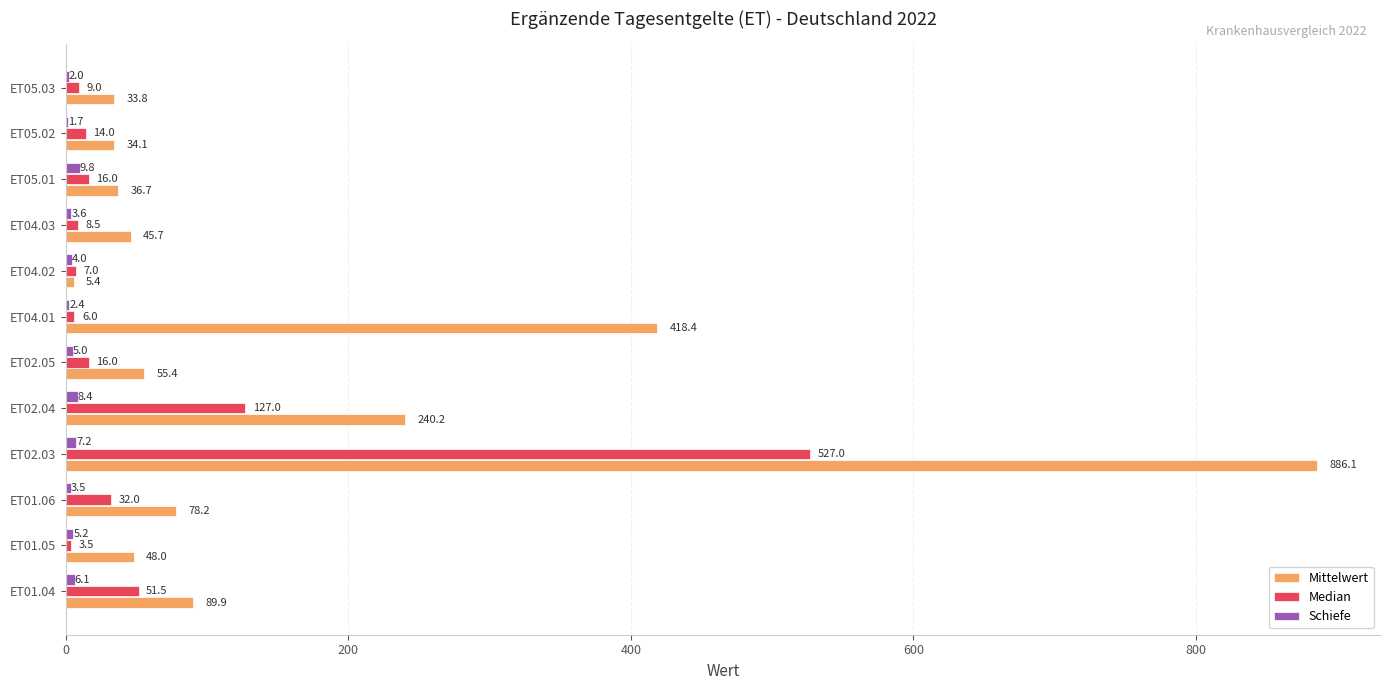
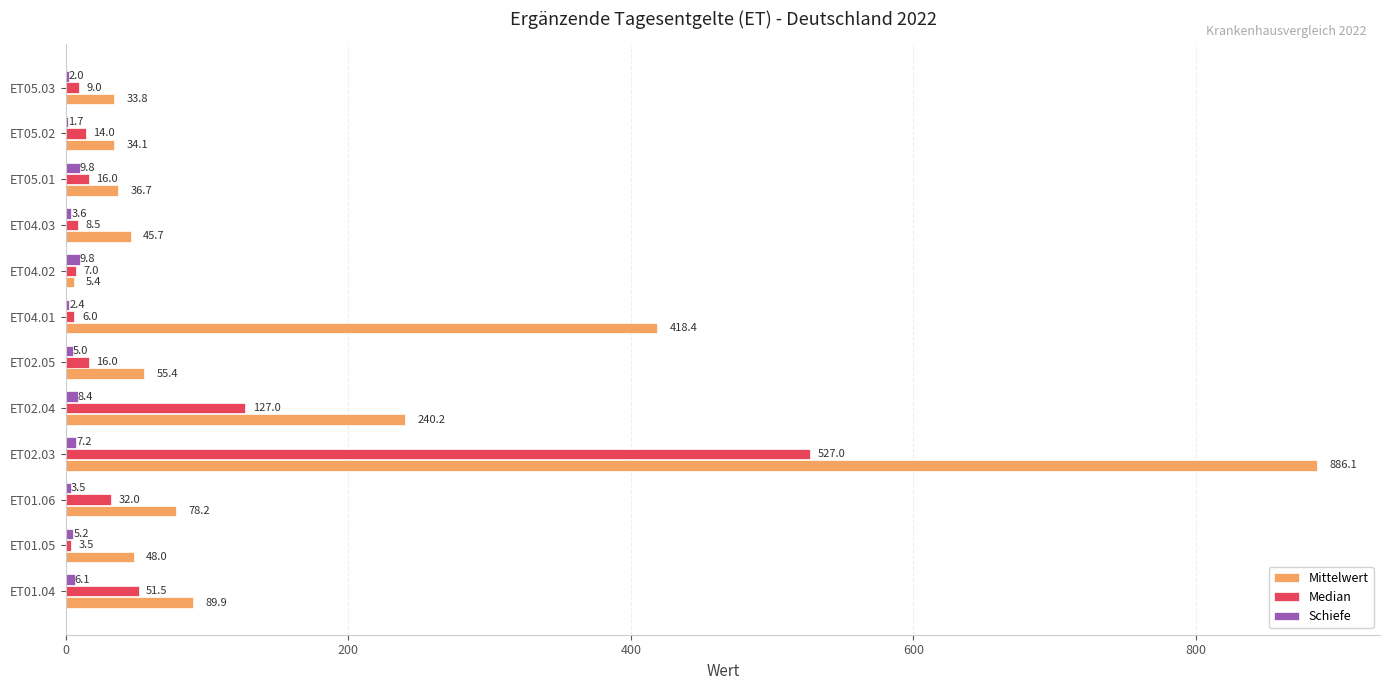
Schiefe, ET04.02: 4.0 -> 9.8
